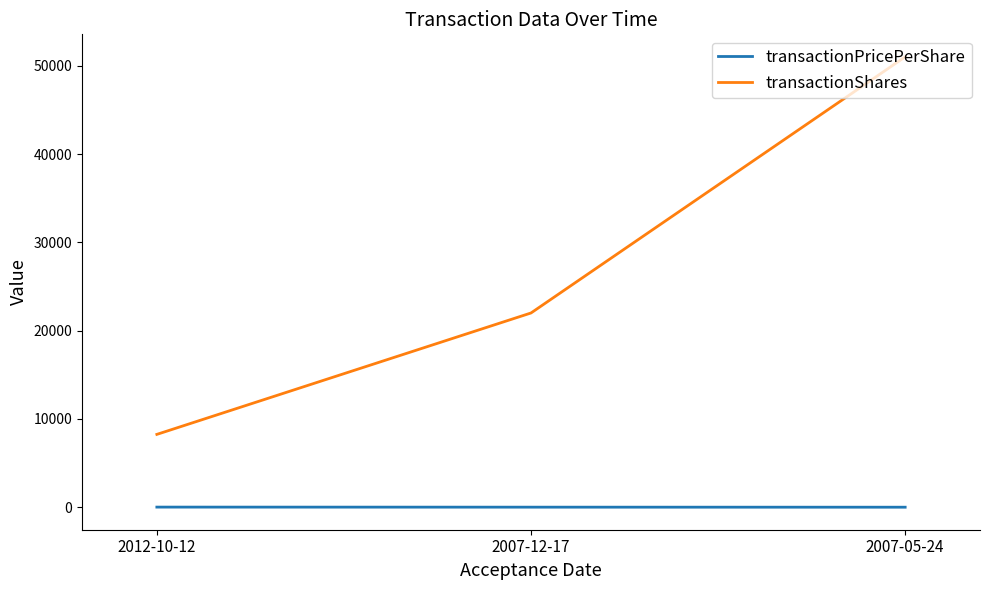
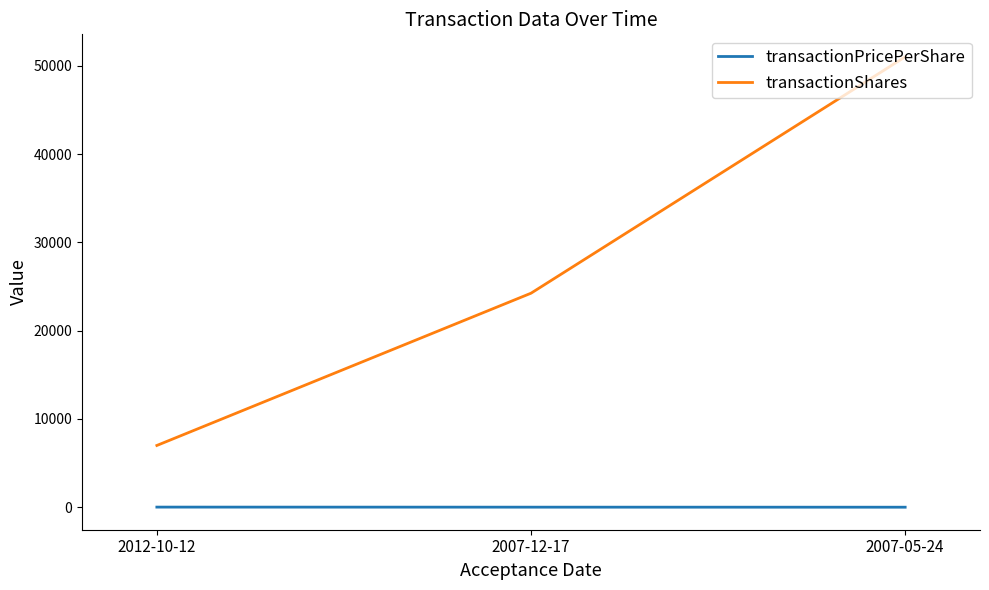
transactionShares, 2012-10-12: 8000 -> 7000
transactionShares, 2007-12-17: 22000 -> 24000
